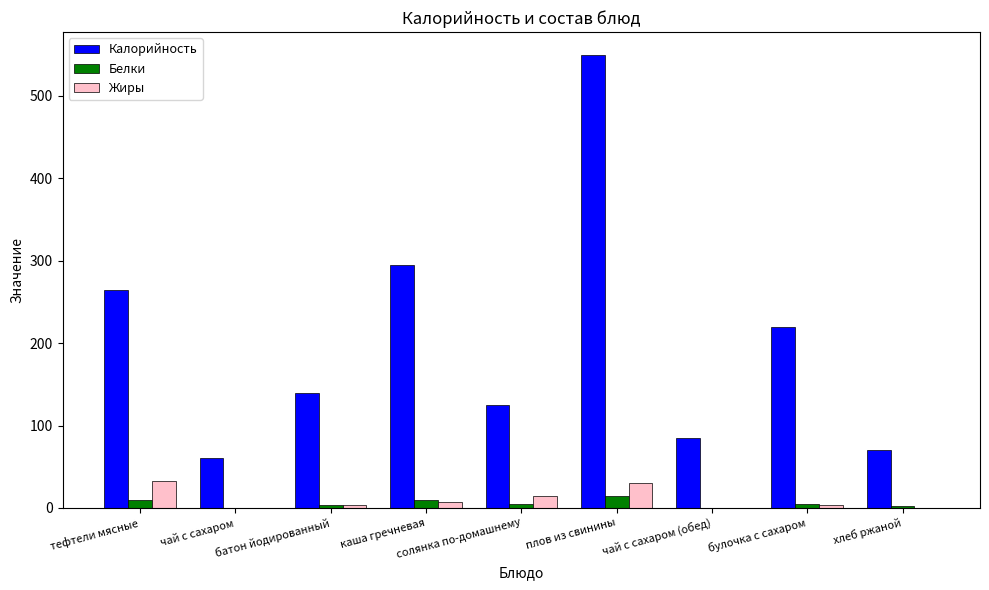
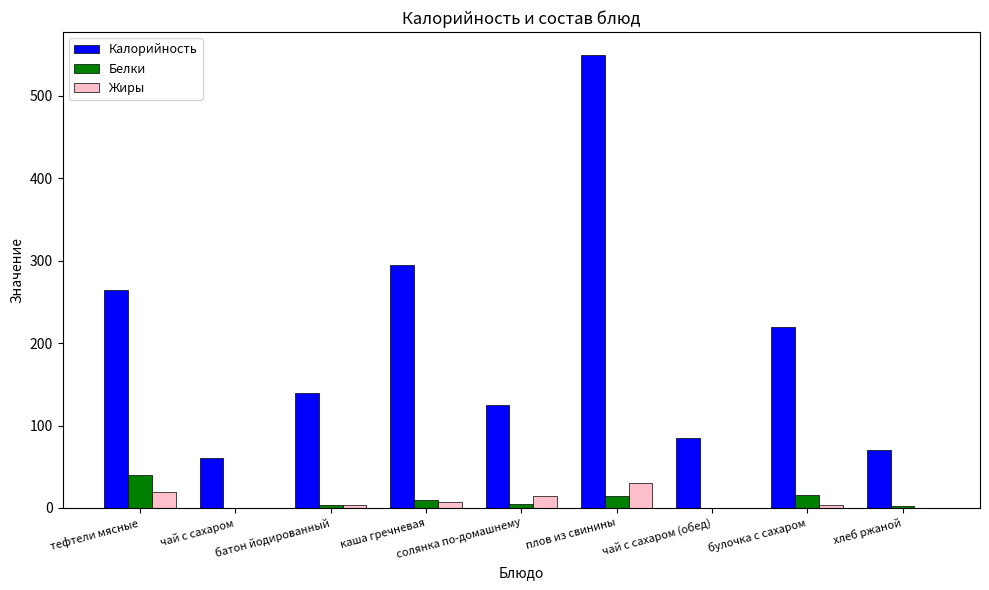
Белки, тефтели мясные: 10 -> 40
Жиры, тефтели мясные: 30 -> 20
Белки, булочка с сахаром: 10 -> 20
